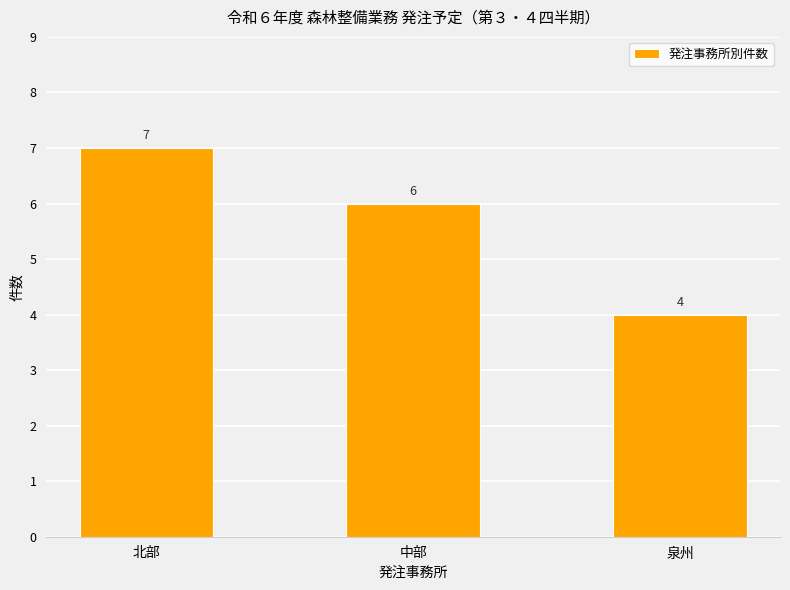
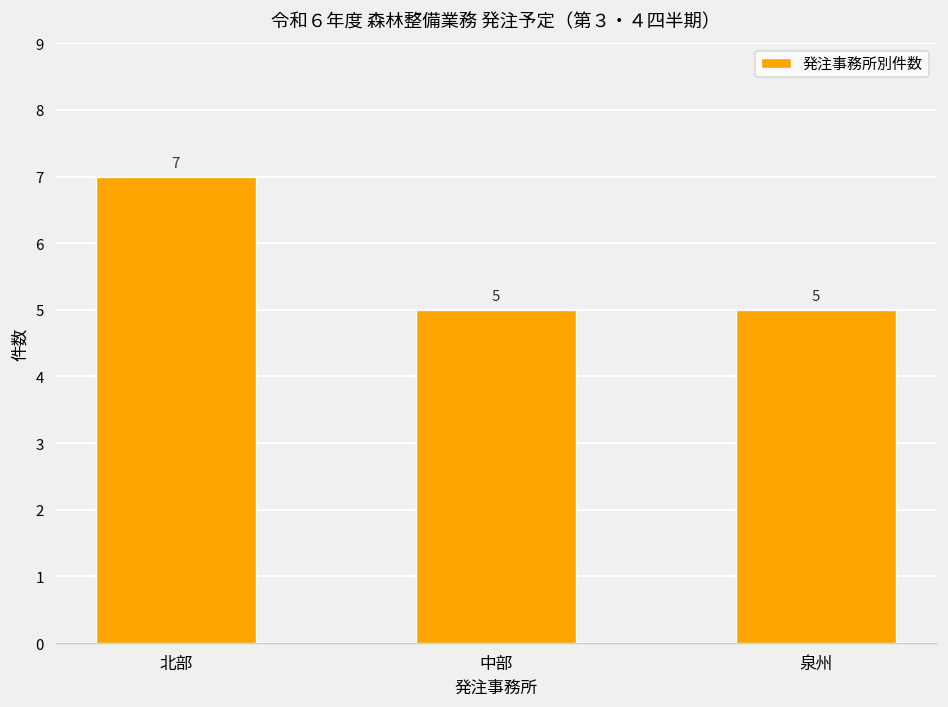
中部: 6 -> 5
泉州: 4 -> 5
